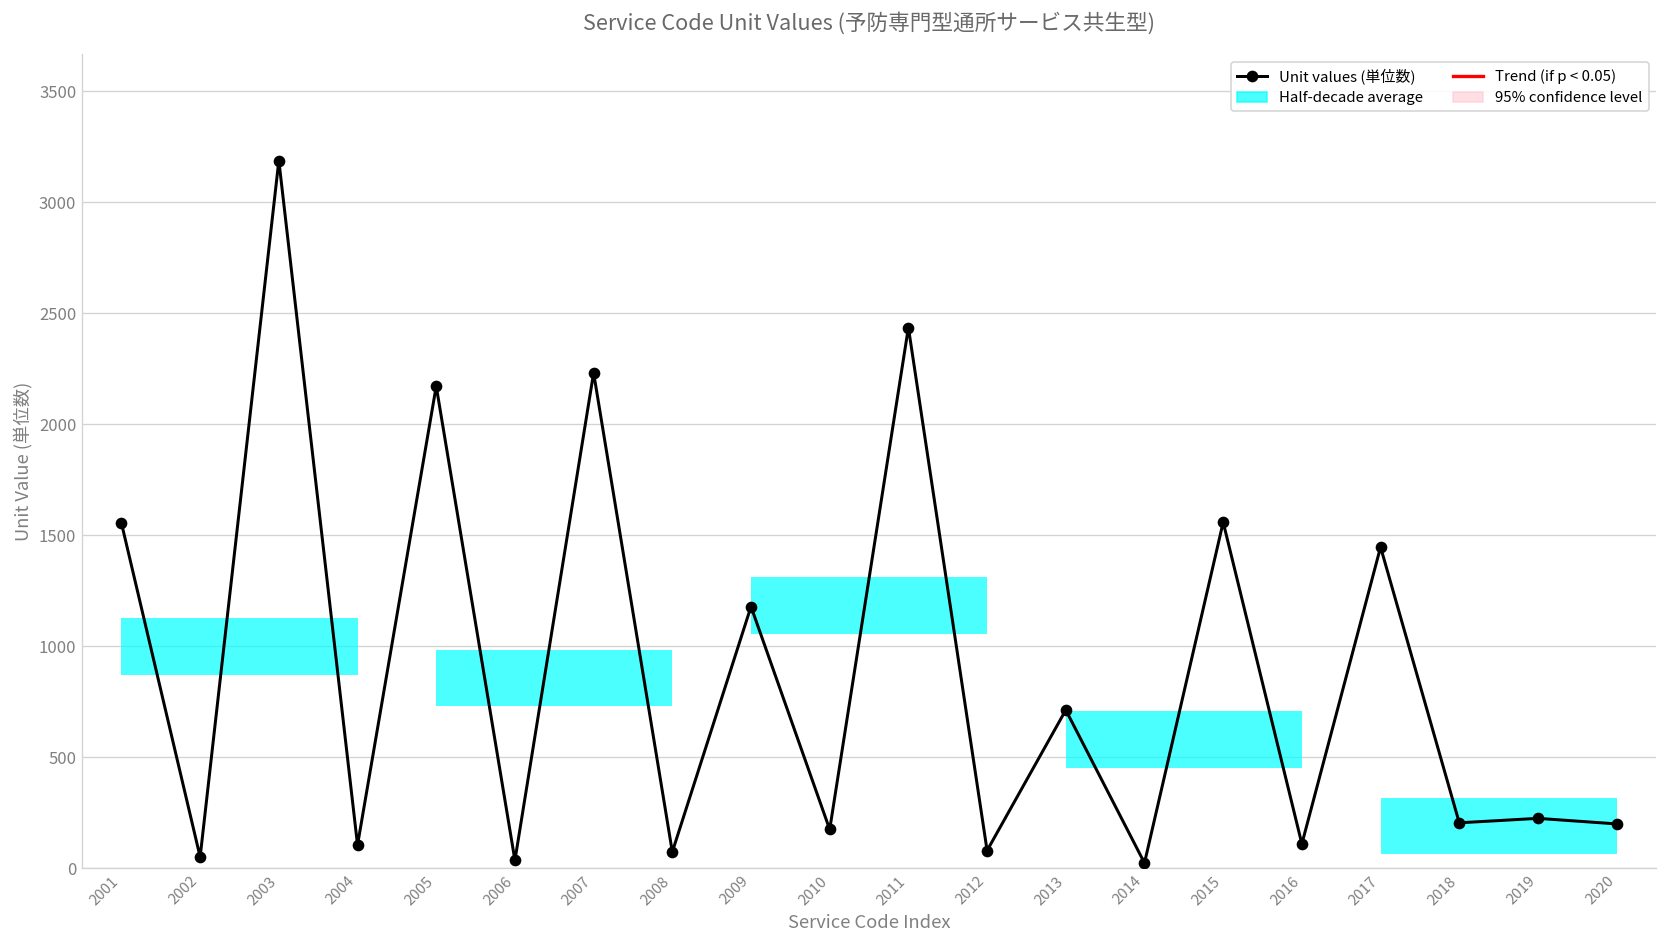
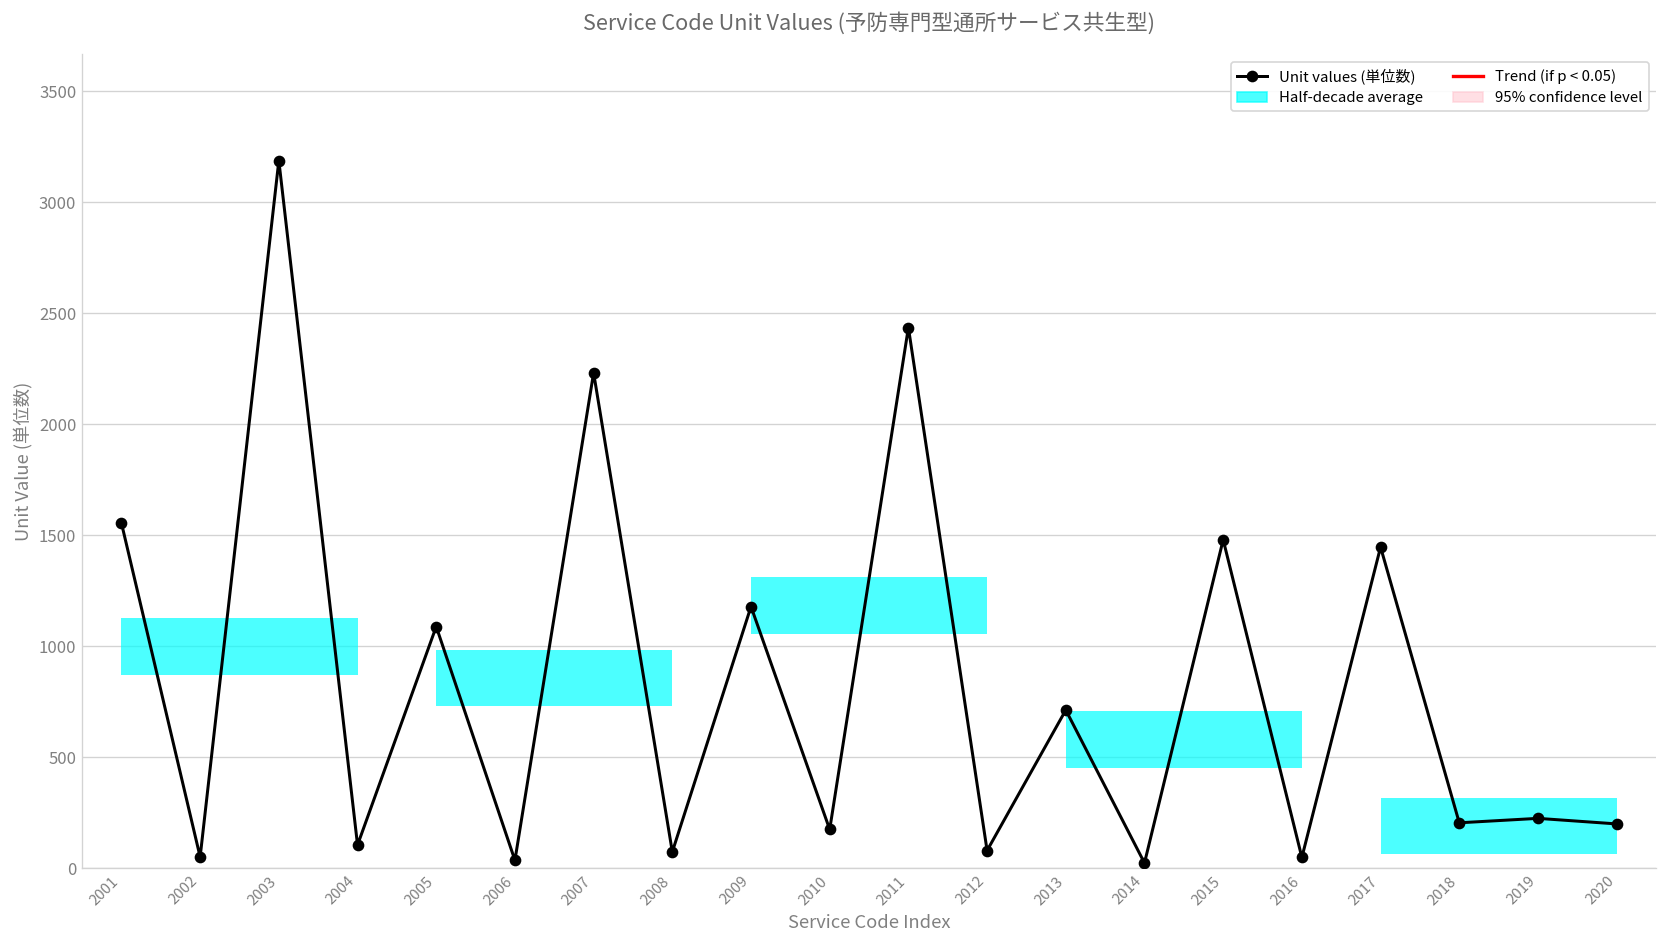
Unit values (単位数), 2005: 2170 -> 1090
Unit values (単位数), 2015: 1560 -> 1480
Unit values (単位数), 2016: 110 -> 50
